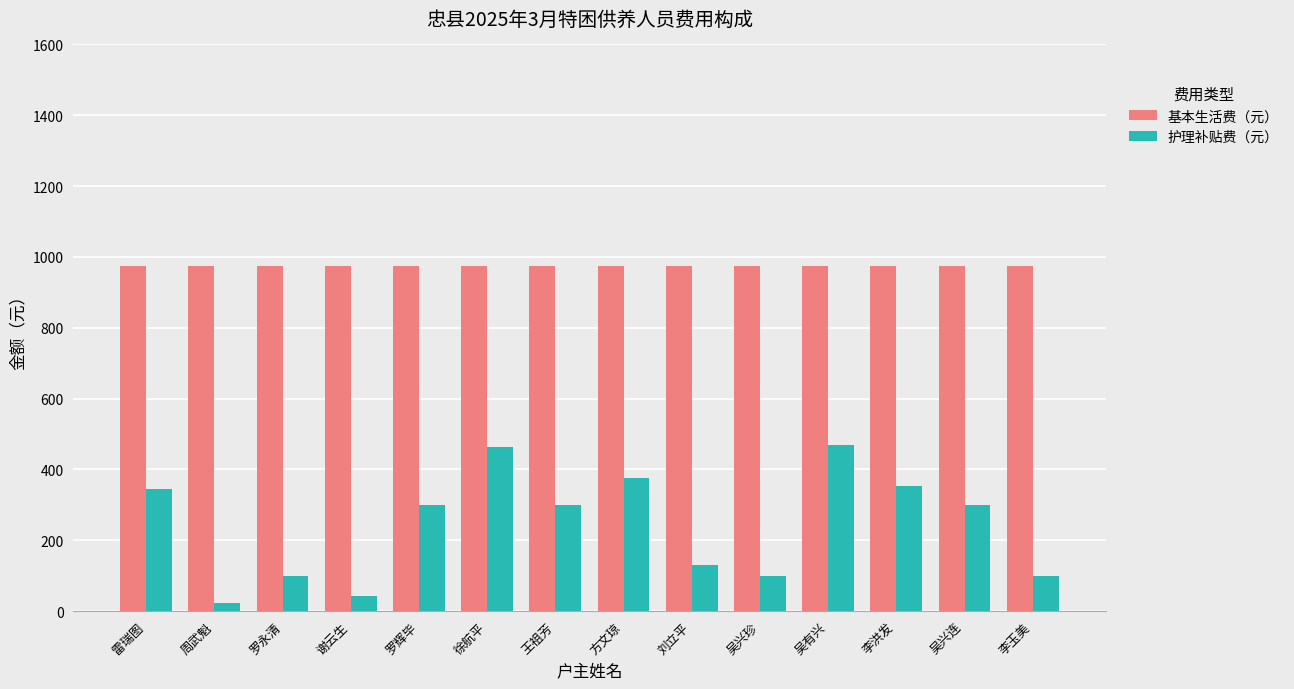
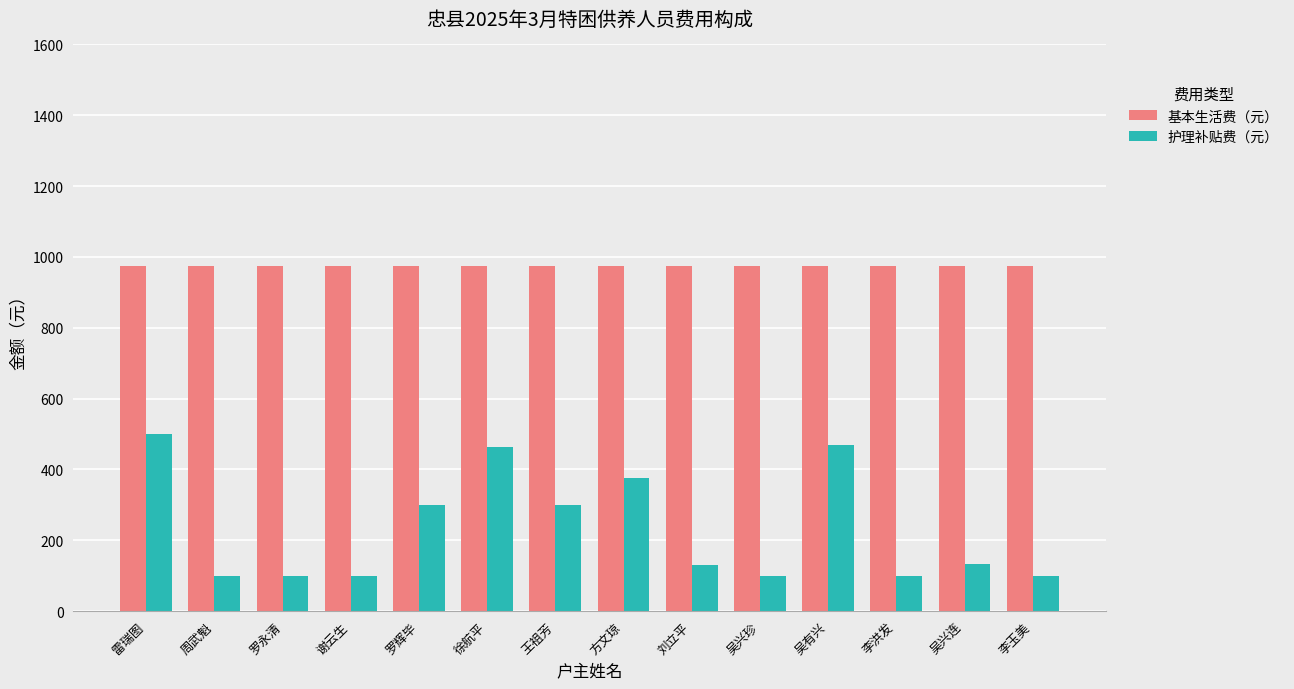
护理补贴费（元）, 雷瑞图: 340 -> 500
护理补贴费（元）, 周武魁: 20 -> 100
护理补贴费（元）, 谢云生: 40 -> 100
护理补贴费（元）, 李洪发: 350 -> 100
护理补贴费（元）, 吴兴连: 300 -> 130
